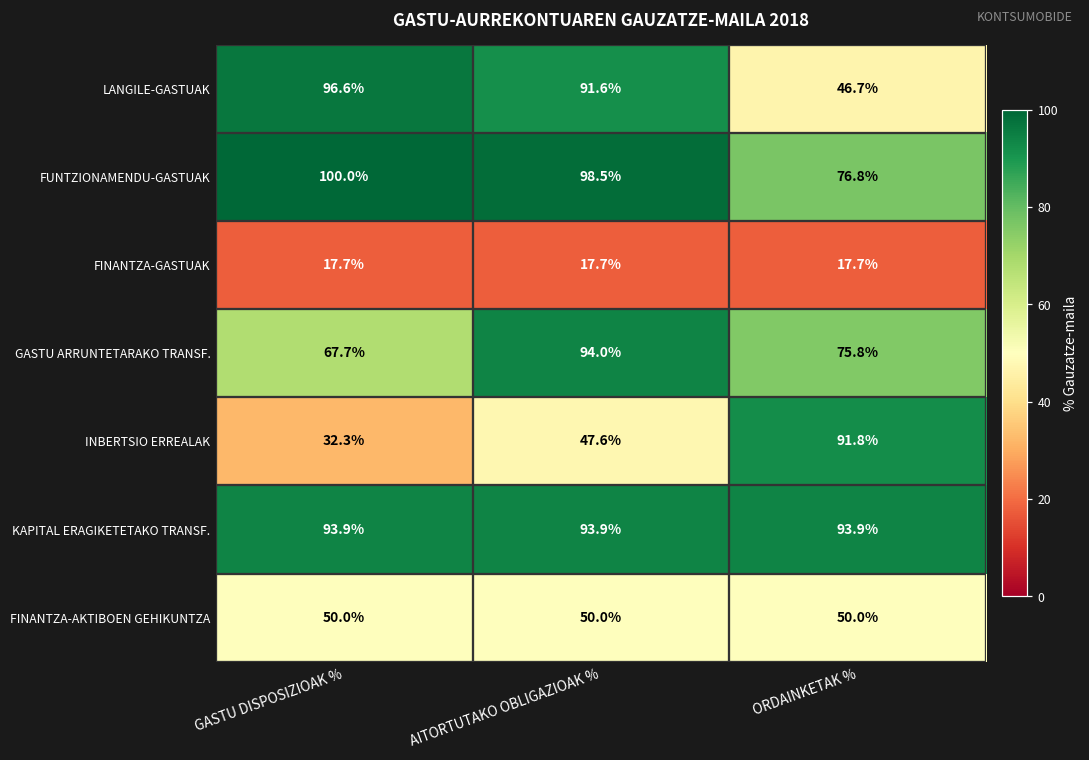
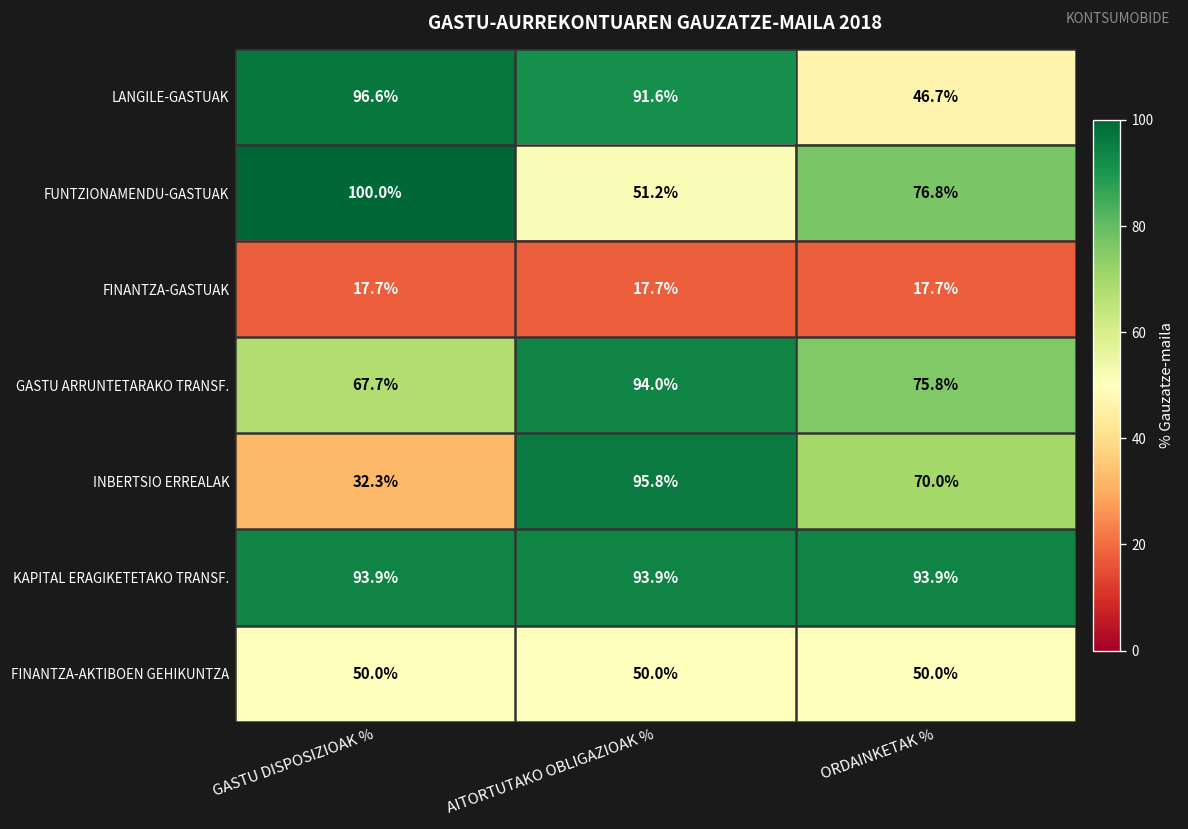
FUNTZIONAMENDU-GASTUAK, AITORTUTAKO OBLIGAZIOAK %: 98.5% -> 51.2%
INBERTSIO ERREALAK, AITORTUTAKO OBLIGAZIOAK %: 47.6% -> 95.8%
INBERTSIO ERREALAK, ORDAINKETAK %: 91.8% -> 70.0%
